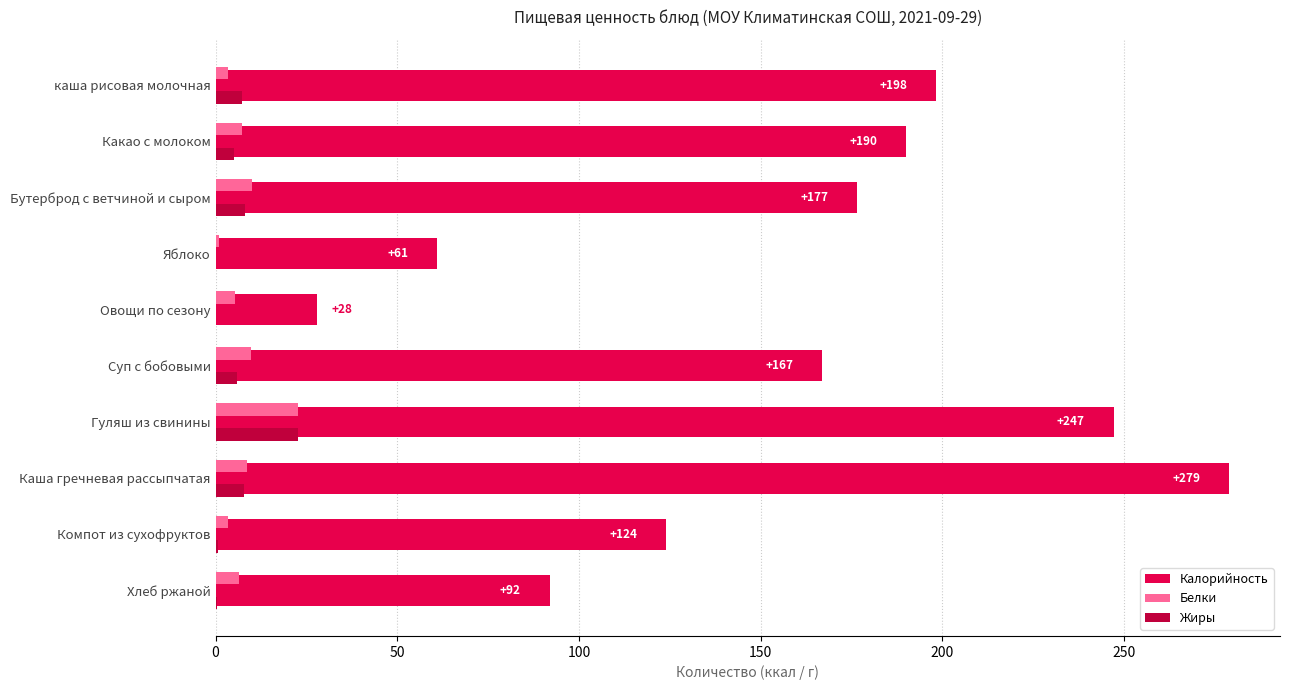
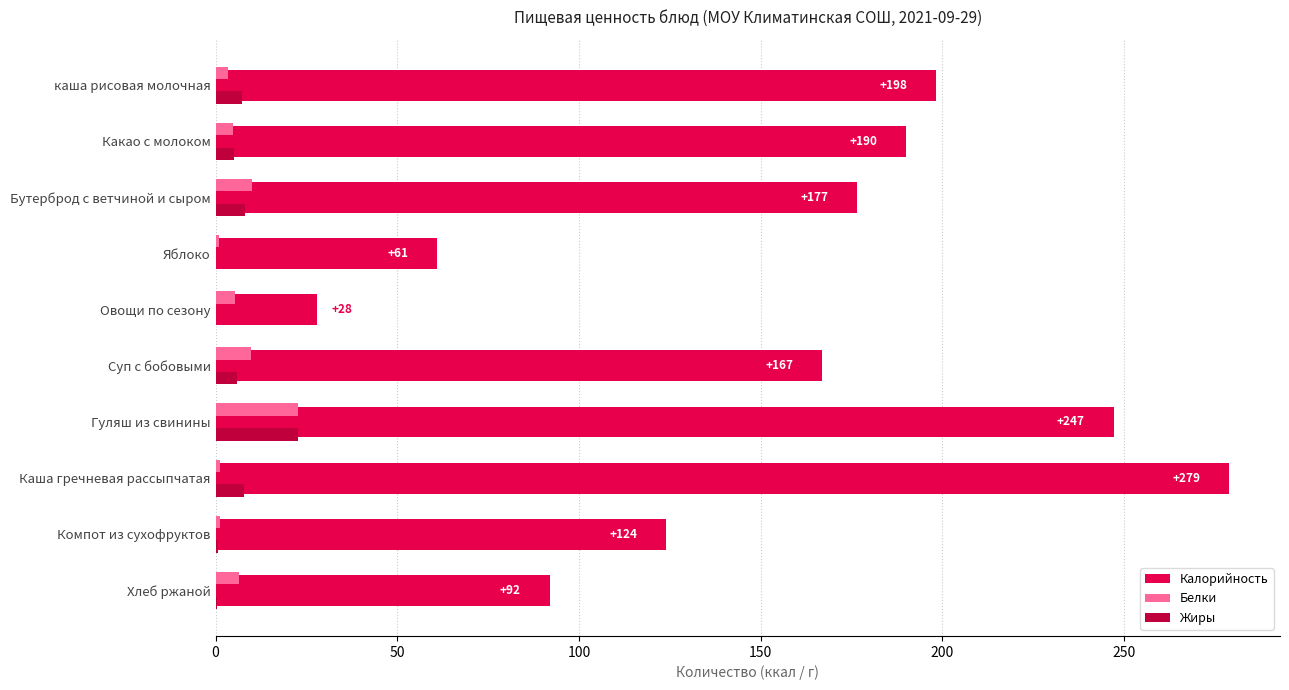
Белки, Какао с молоком: 7 -> 5
Белки, Каша гречневая рассыпчатая: 9 -> 1
Белки, Компот из сухофруктов: 4 -> 1
